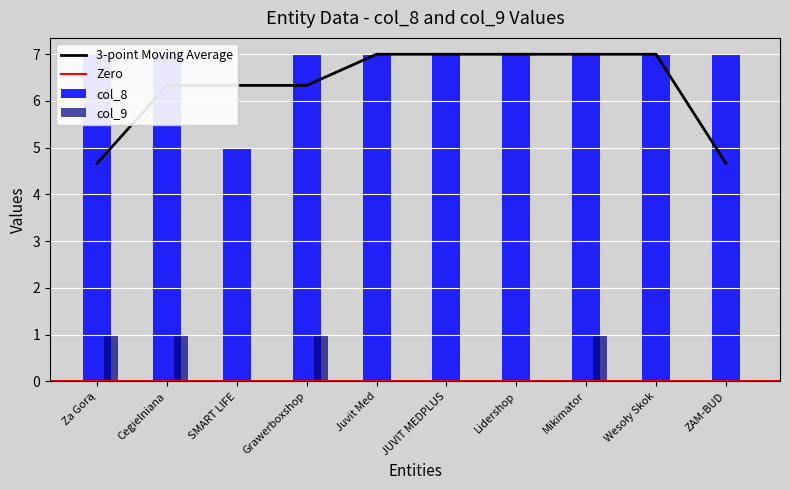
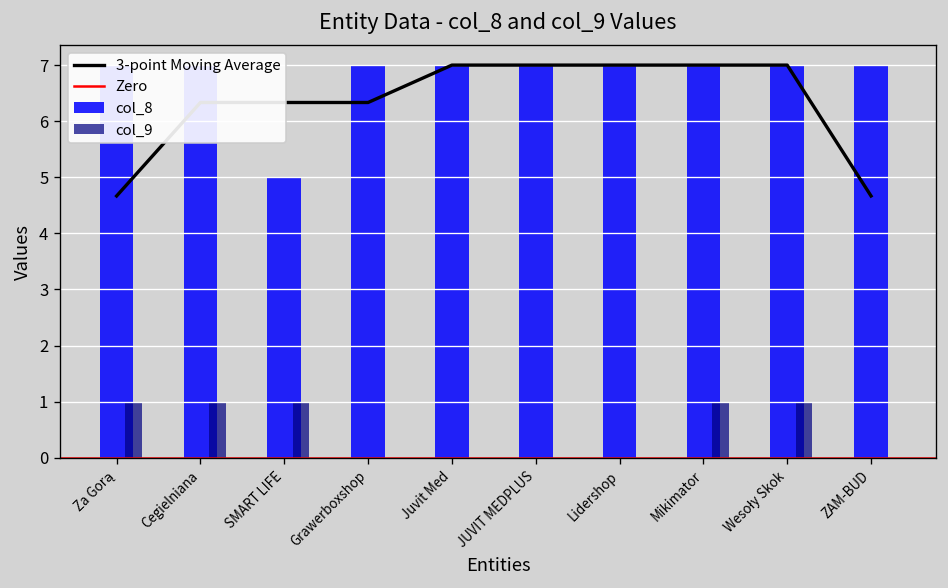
col_9, SMART LIFE: 0 -> 1
col_9, Grawerboxshop: 1 -> 0
col_9, Wesoły Skok: 0 -> 1
